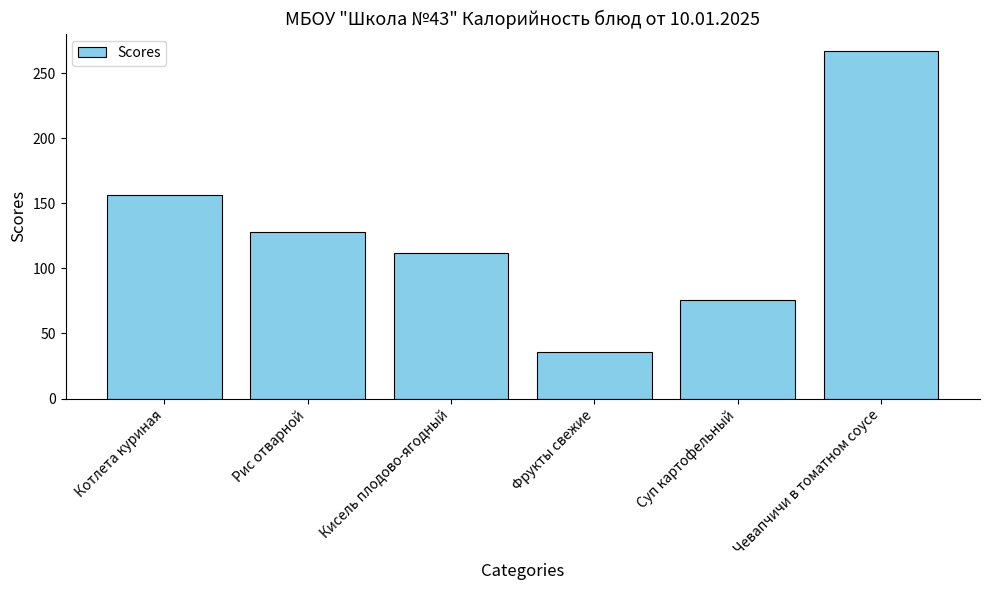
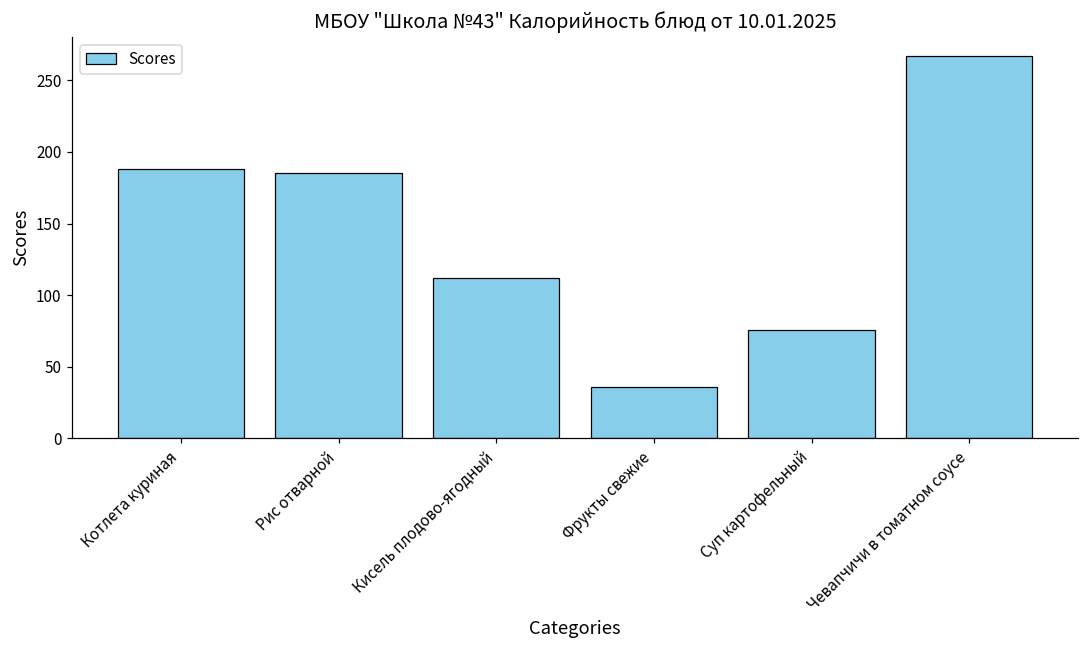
Котлета куриная: 156 -> 188
Рис отварной: 128 -> 185
